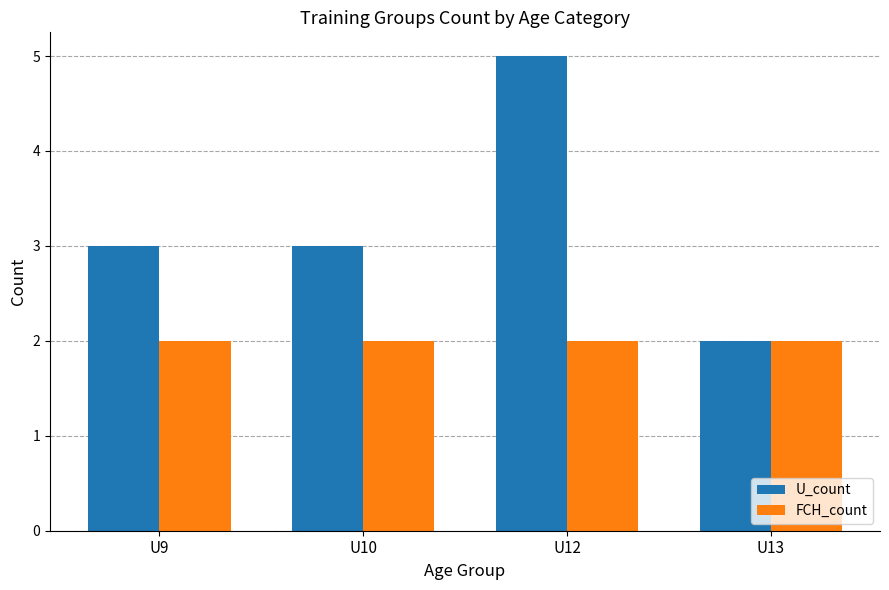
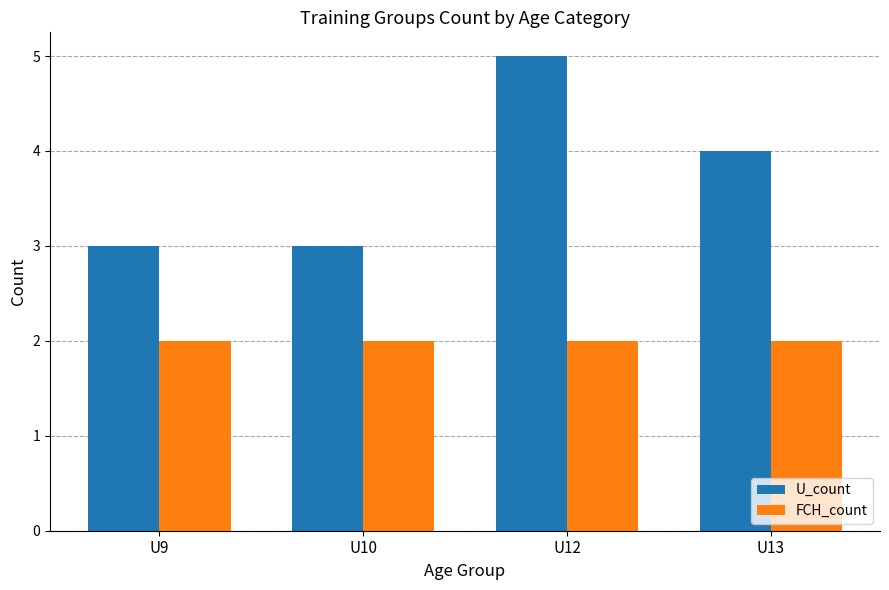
U_count, U13: 2 -> 4
